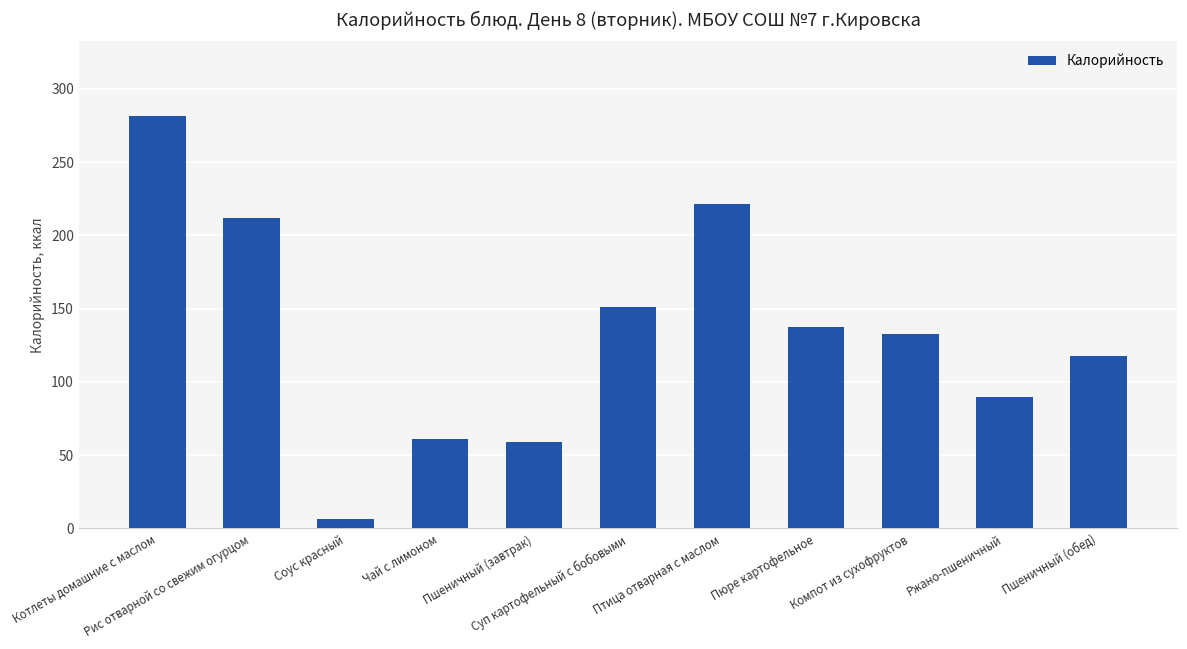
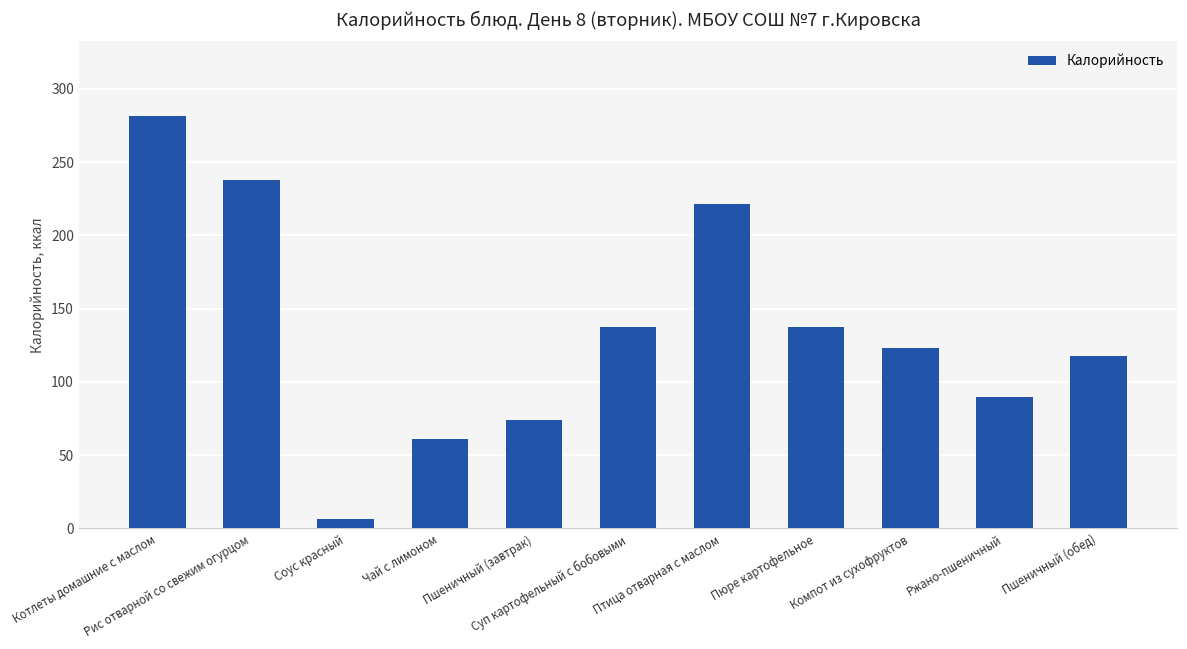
Рис отварной со свежим огурцом: 212 -> 238
Пшеничный (завтрак): 59 -> 74
Суп картофельный с бобовыми: 151 -> 138
Компот из сухофруктов: 133 -> 123
